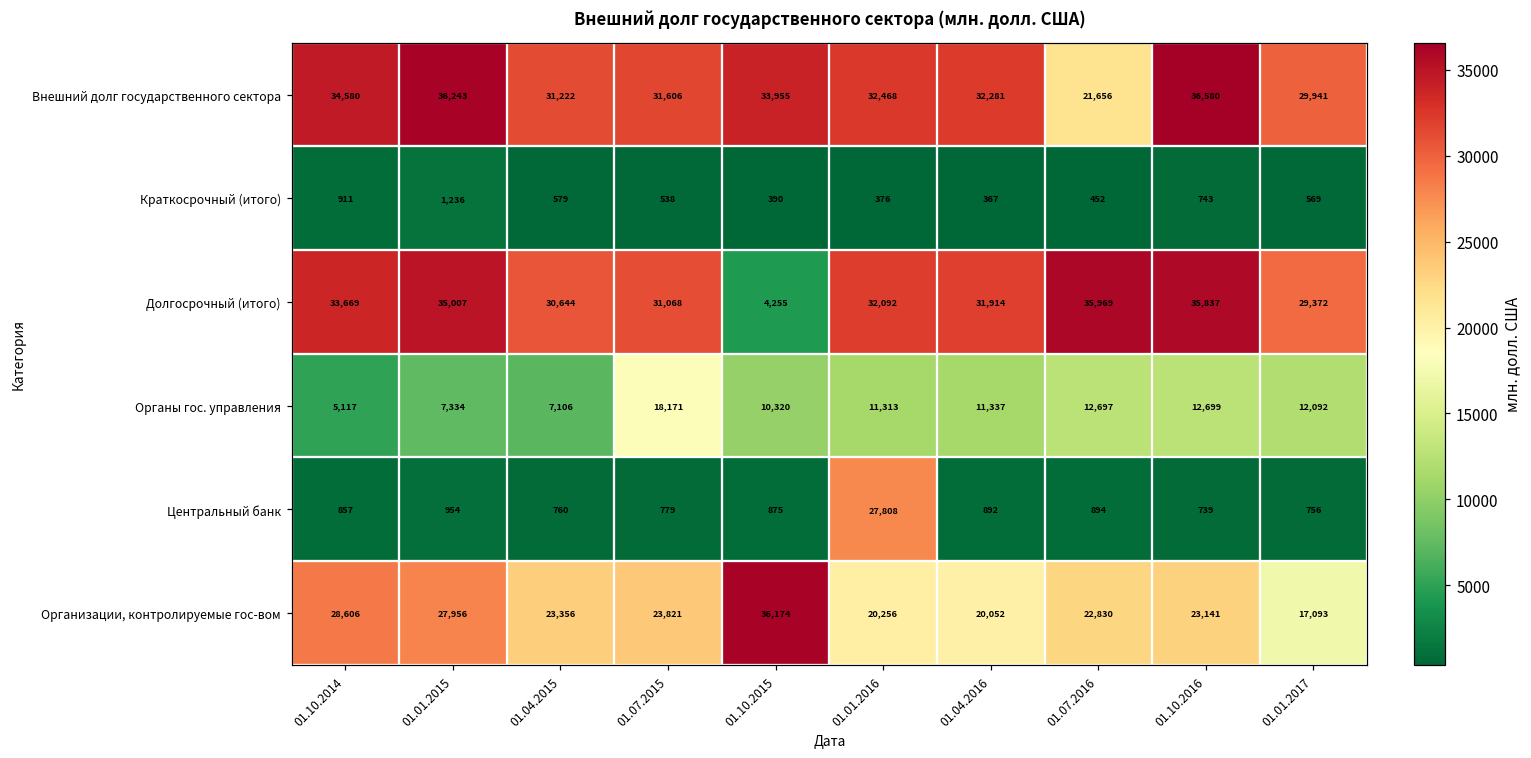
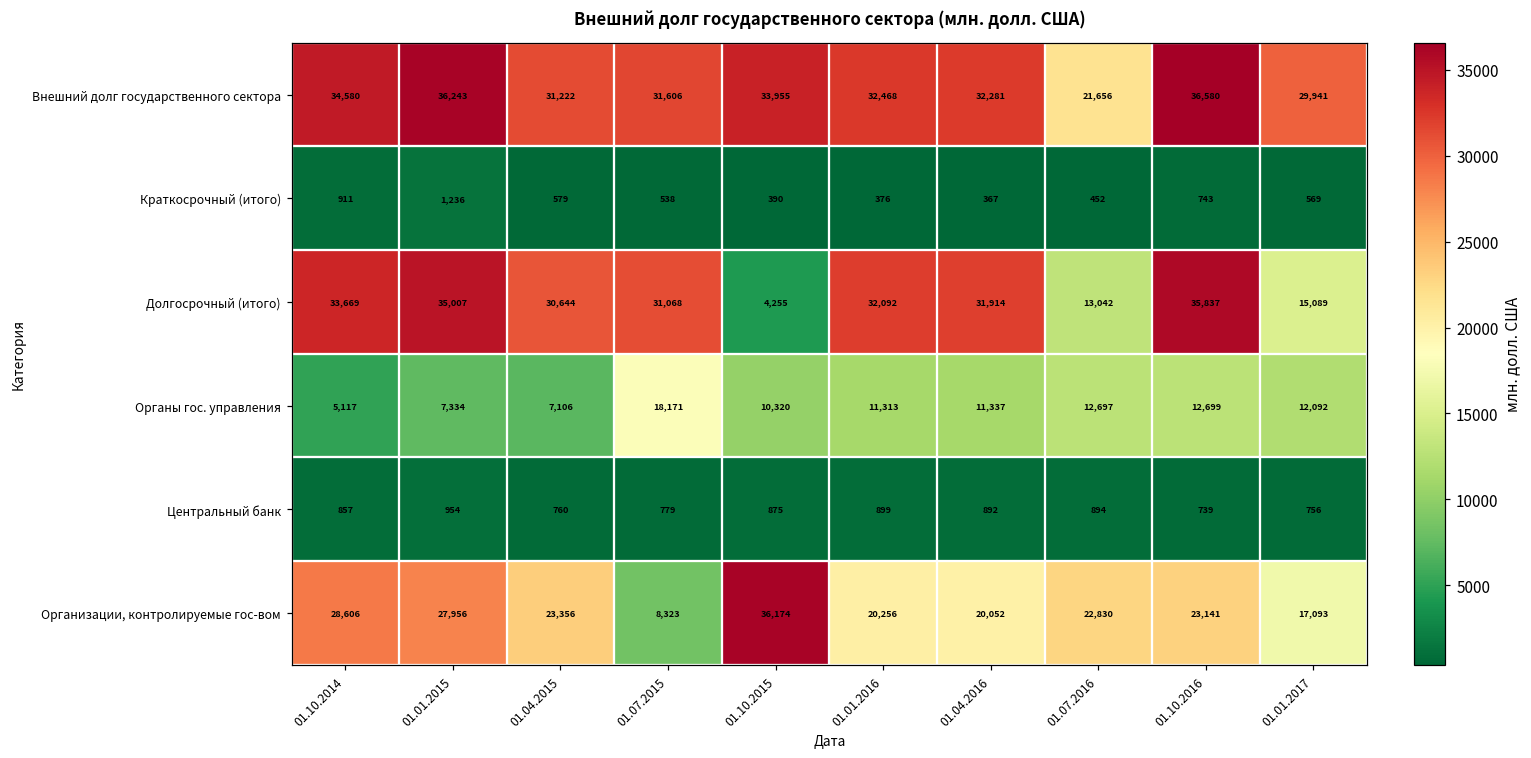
Долгосрочный (итого), 01.07.2016: 35,969 -> 13,042
Долгосрочный (итого), 01.01.2017: 29,372 -> 15,089
Центральный банк, 01.01.2016: 27,808 -> 899
Организации, контролируемые гос-вом, 01.07.2015: 23,821 -> 8,323
